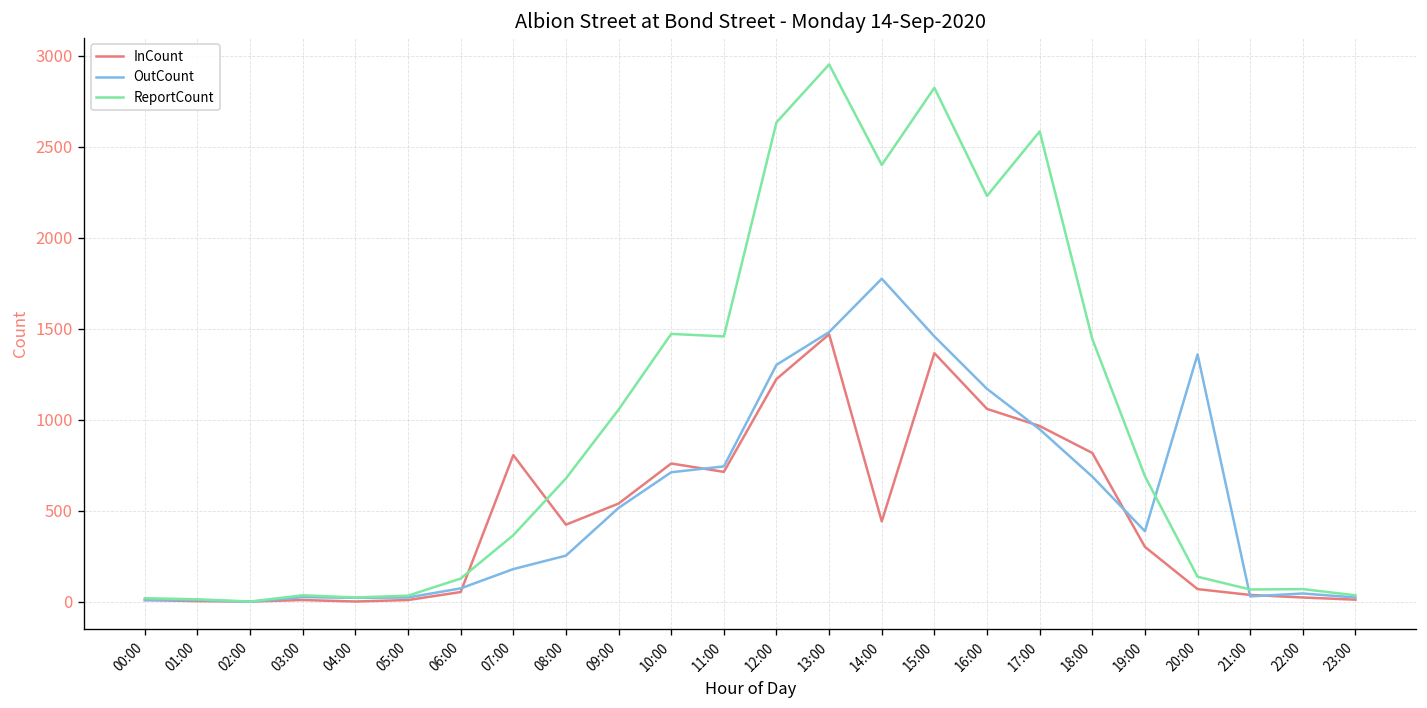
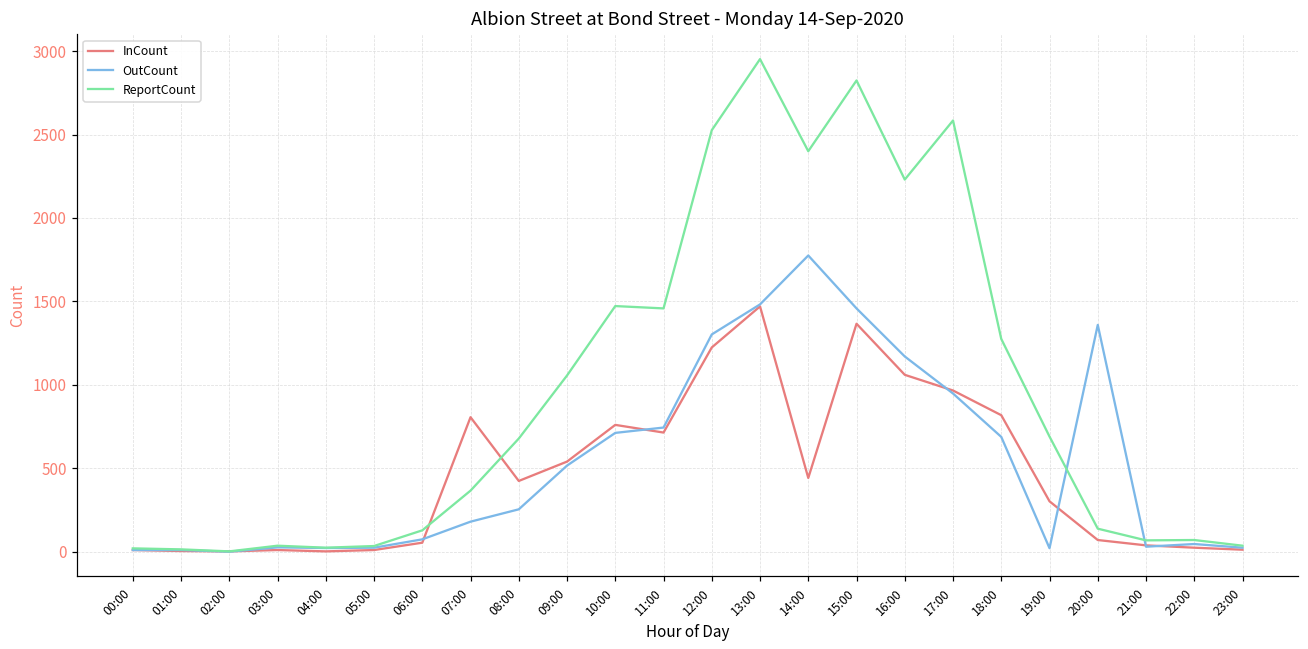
ReportCount, 12:00: 2630 -> 2530
ReportCount, 18:00: 1440 -> 1280
OutCount, 19:00: 390 -> 20
